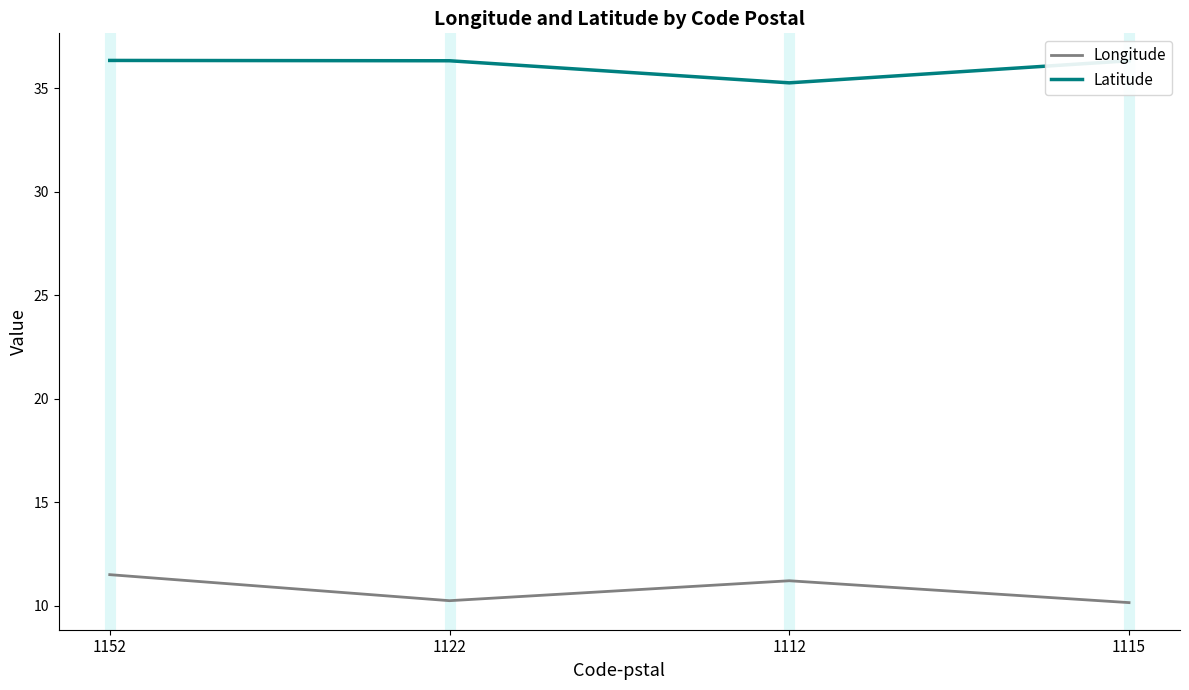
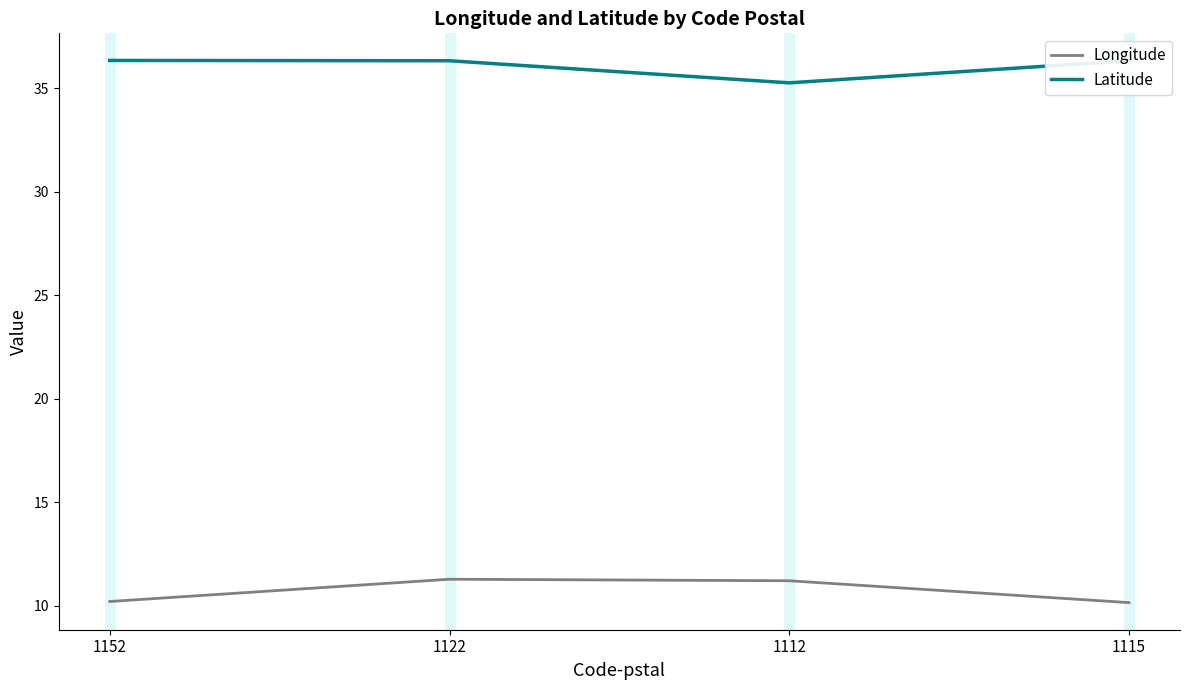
Longitude, 1152: 11.5 -> 10.2
Longitude, 1122: 10.3 -> 11.3
